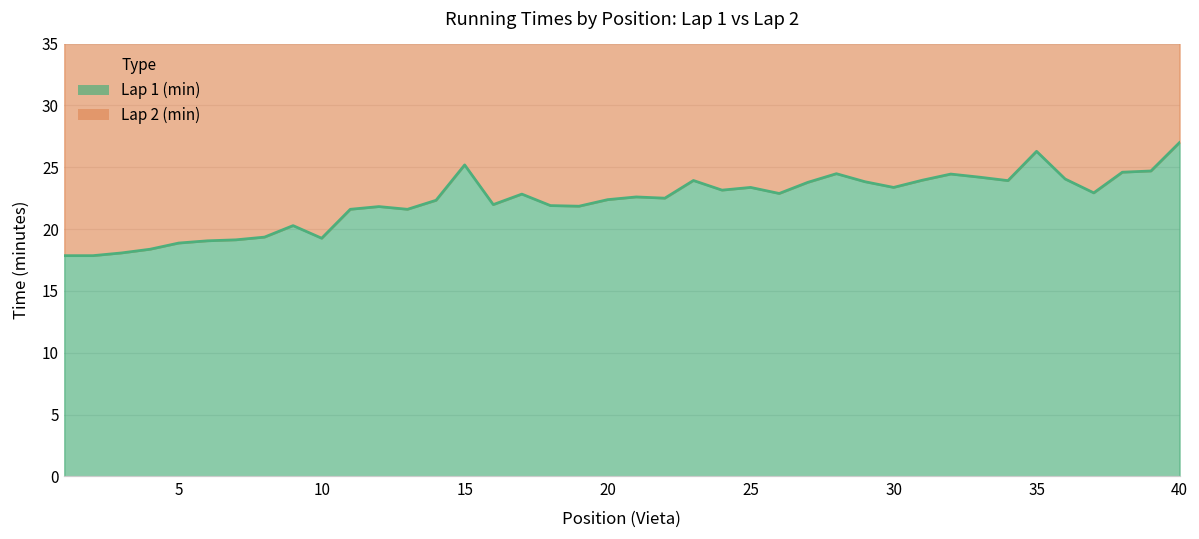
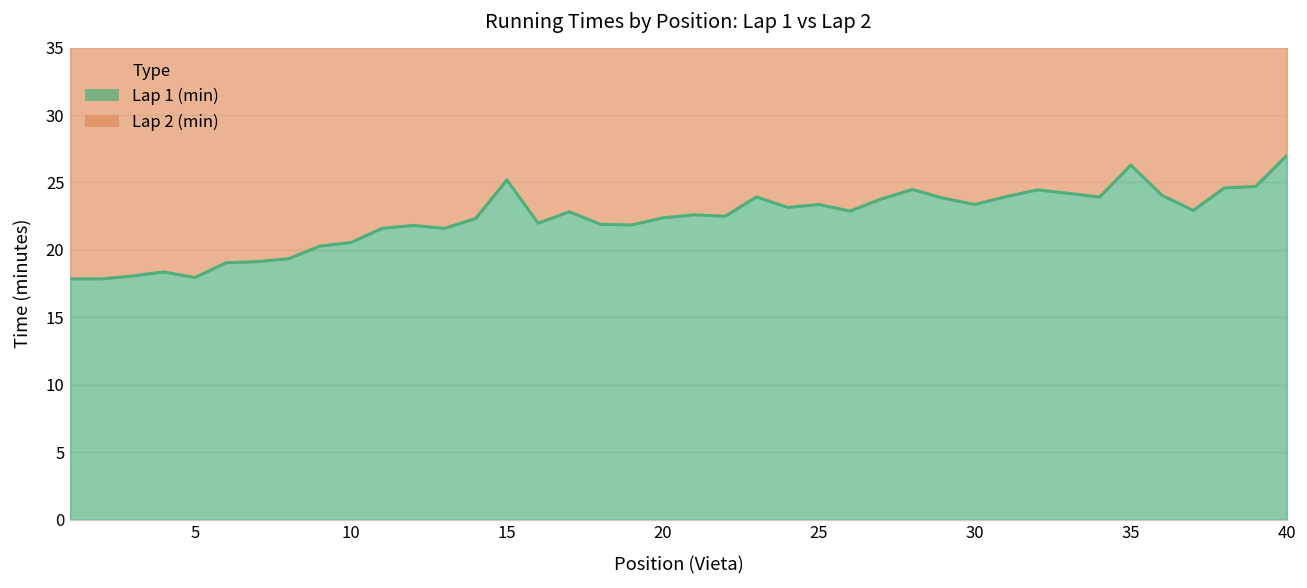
Lap 1 (min), 5: 18.9 -> 18.0
Lap 1 (min), 10: 19.3 -> 20.6
